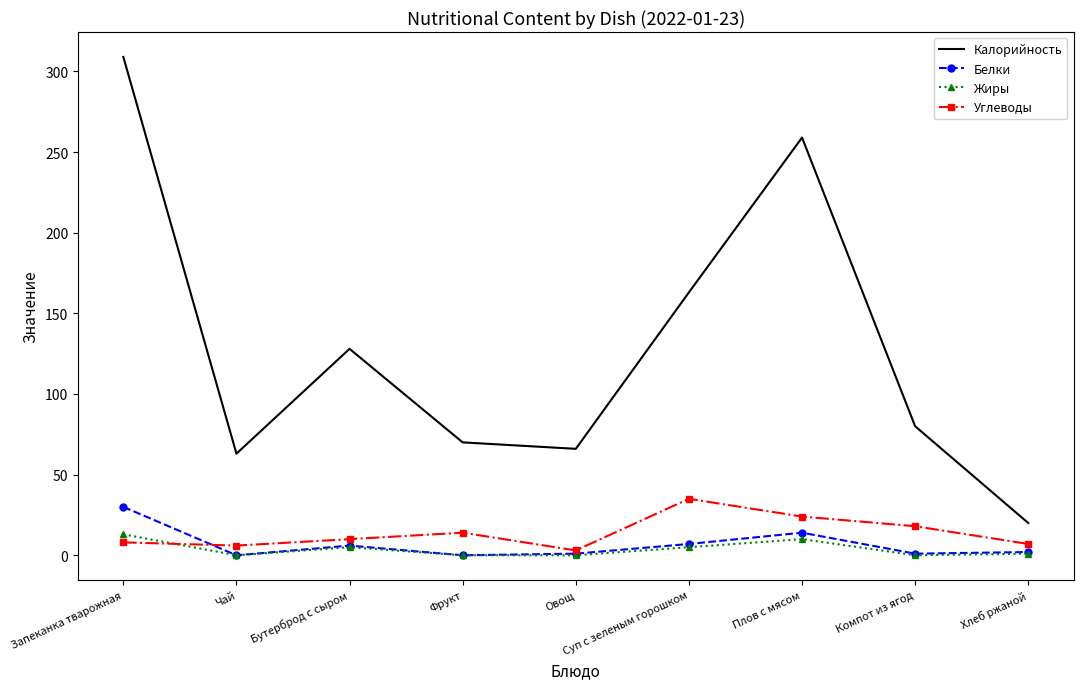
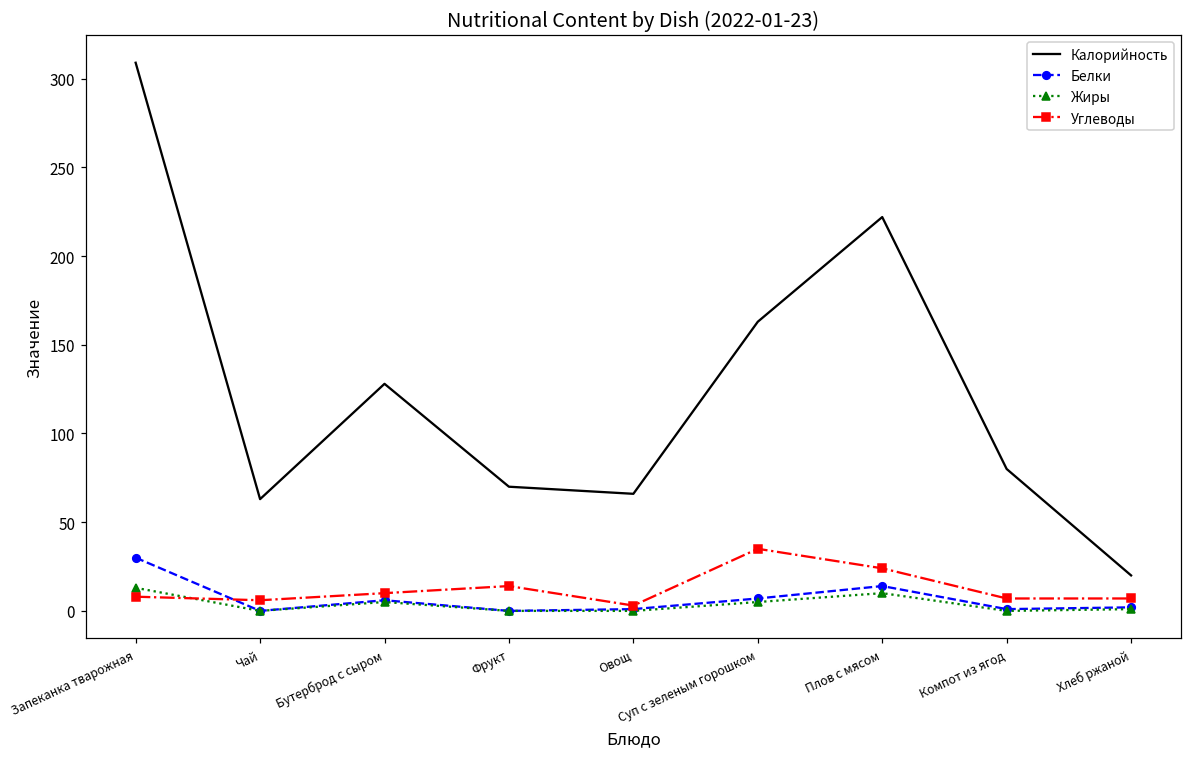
Калорийность, Плов с мясом: 259 -> 222
Углеводы, Компот из ягод: 18 -> 7
